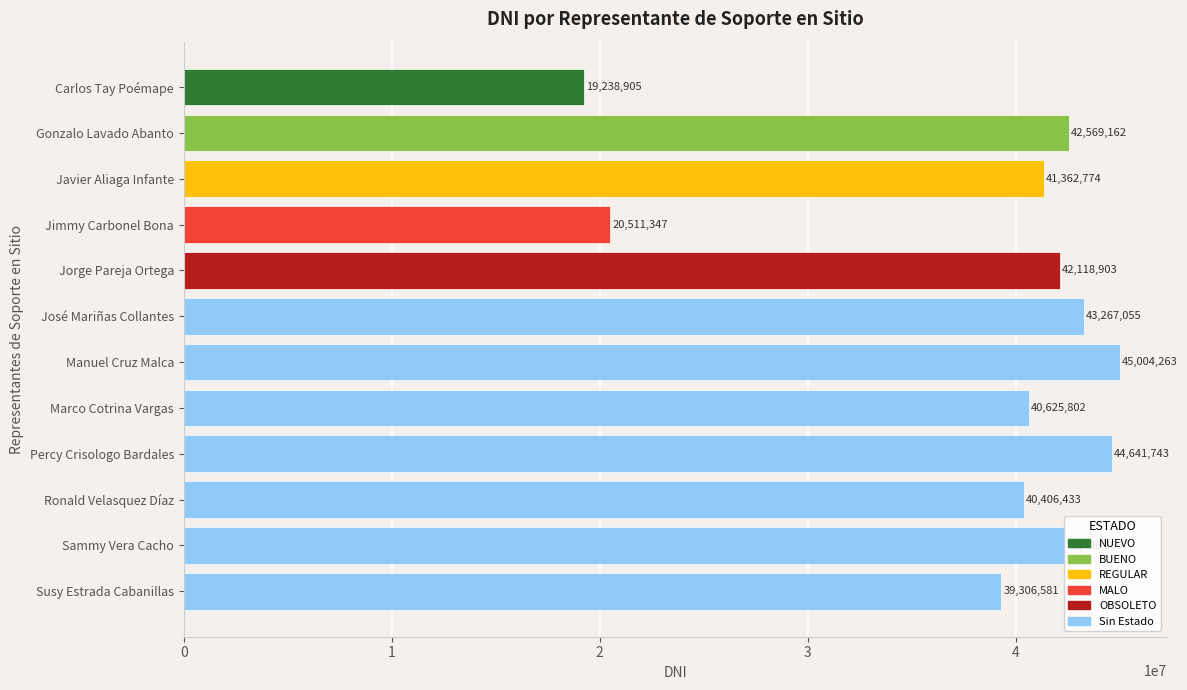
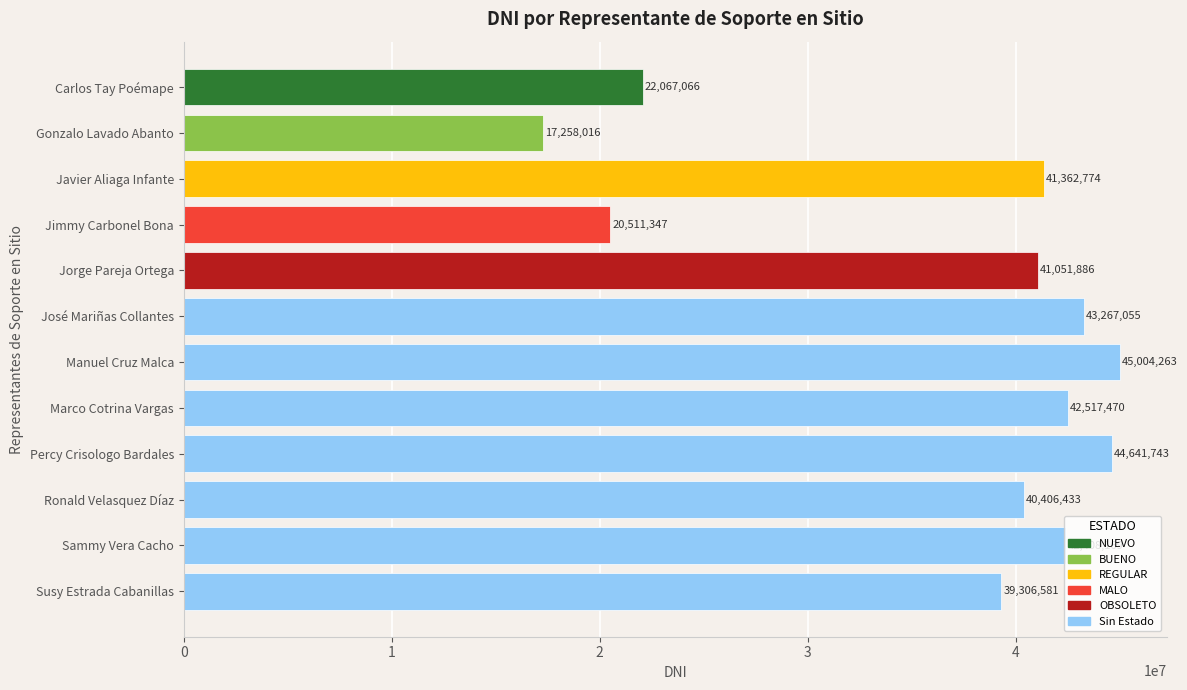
Carlos Tay Poémape: 19,238,905 -> 22,067,066
Gonzalo Lavado Abanto: 42,569,162 -> 17,258,016
Jorge Pareja Ortega: 42,118,903 -> 41,051,886
Marco Cotrina Vargas: 40,625,802 -> 42,517,470
